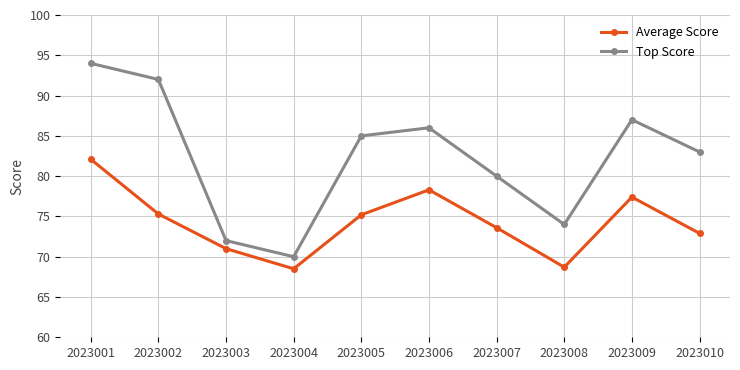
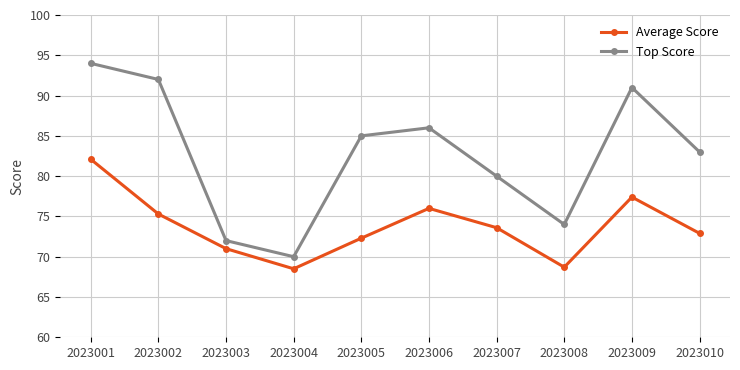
Average Score, 2023005: 75 -> 72
Average Score, 2023006: 78 -> 76
Top Score, 2023009: 87 -> 91
